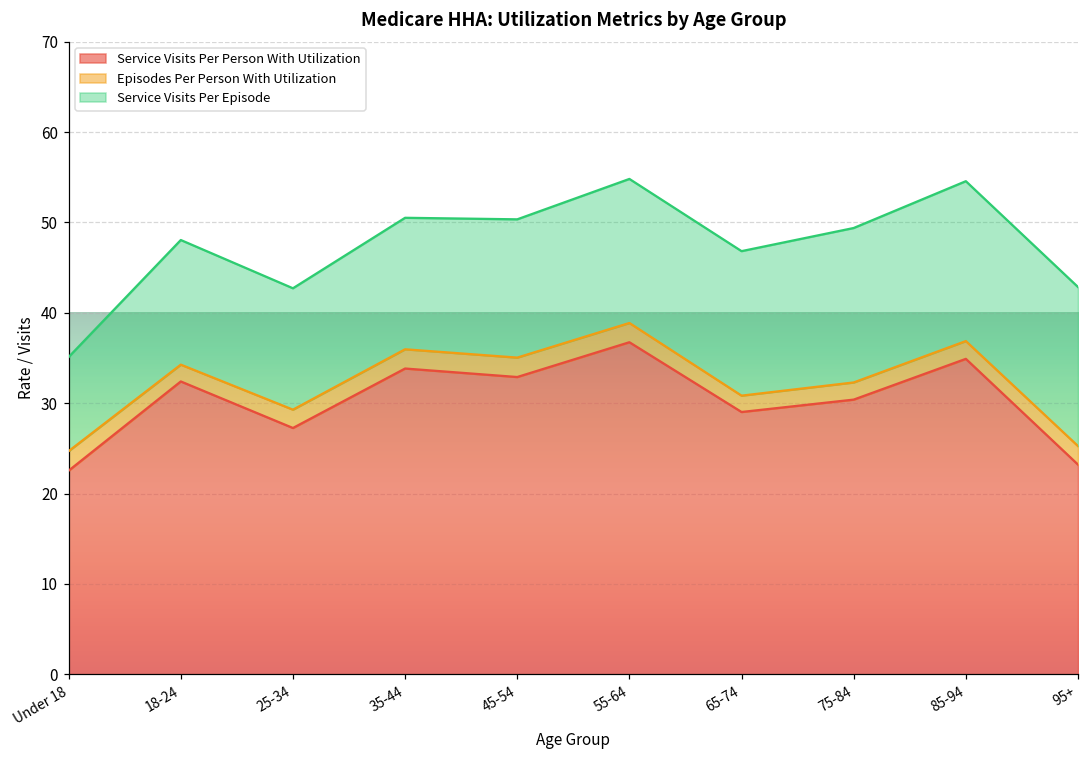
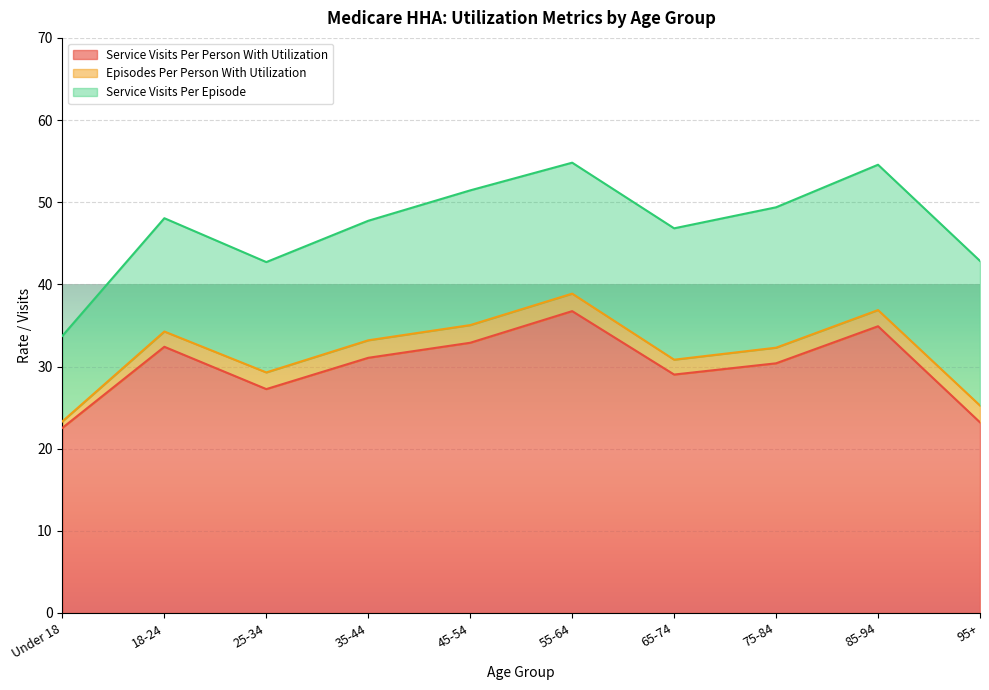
Episodes Per Person With Utilization, Under 18: 2 -> 1
Service Visits Per Person With Utilization, 35-44: 34 -> 31
Service Visits Per Episode, 45-54: 15 -> 16
